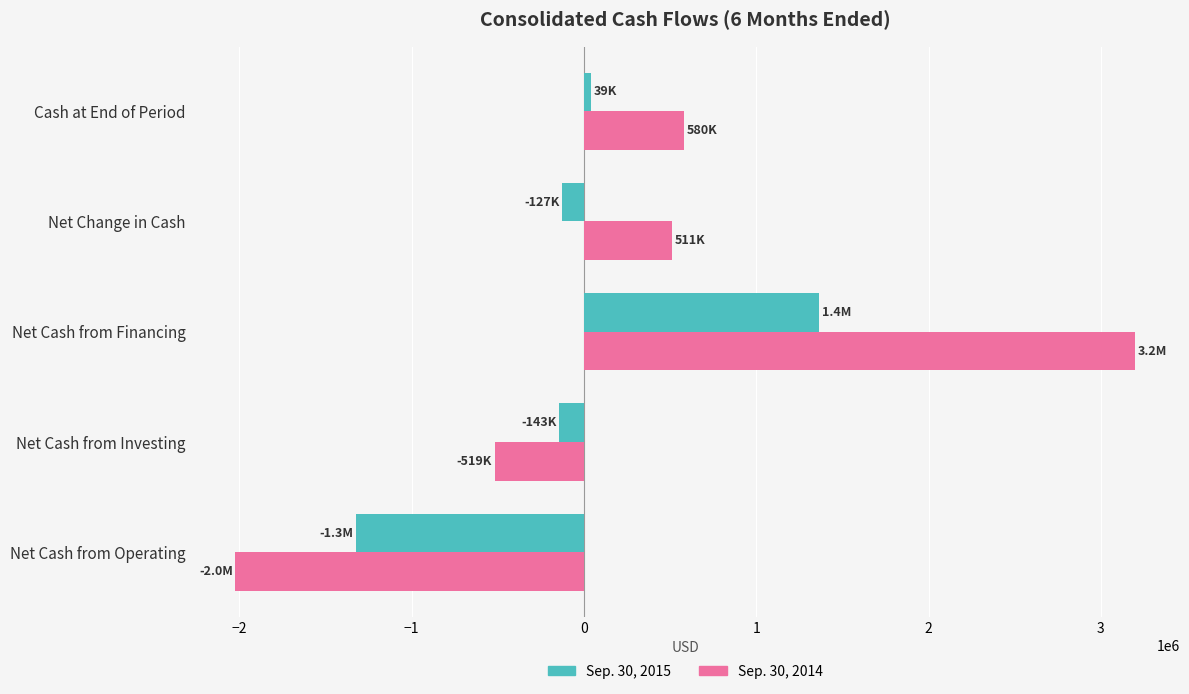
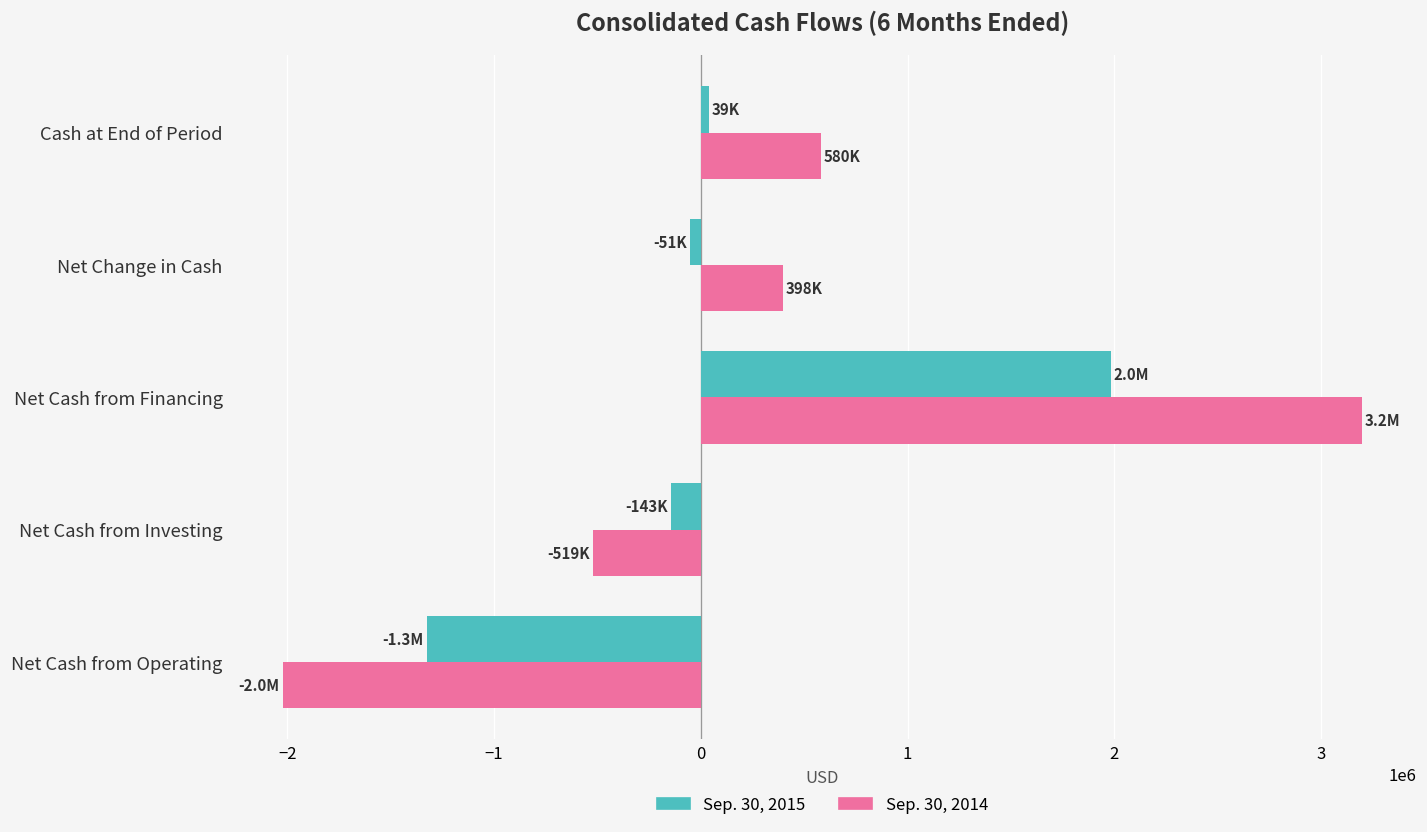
Sep. 30, 2015, Net Change in Cash: -127K -> -51K
Sep. 30, 2014, Net Change in Cash: 511K -> 398K
Sep. 30, 2015, Net Cash from Financing: 1.4M -> 2.0M
